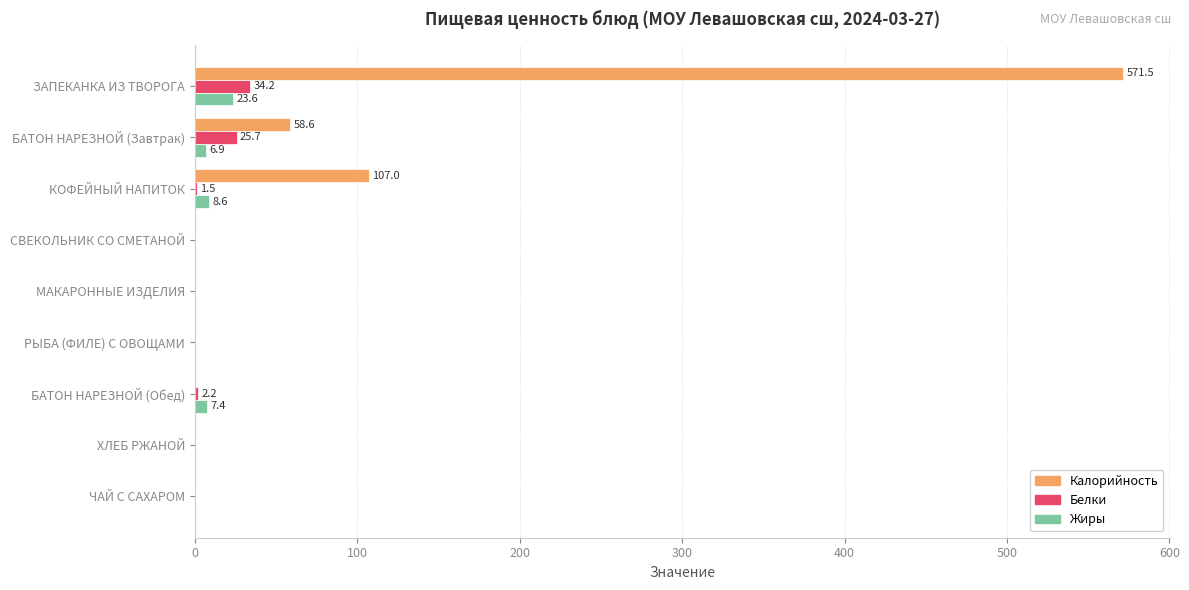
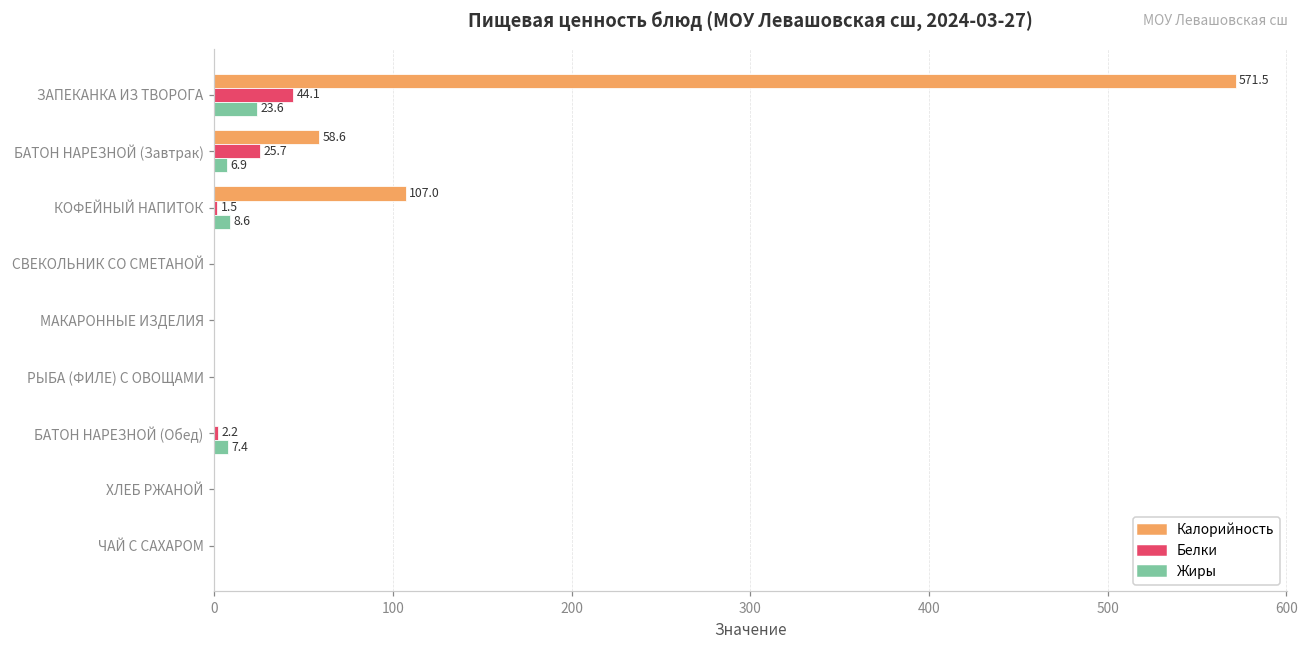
Белки, ЗАПЕКАНКА ИЗ ТВОРОГА: 34.2 -> 44.1
